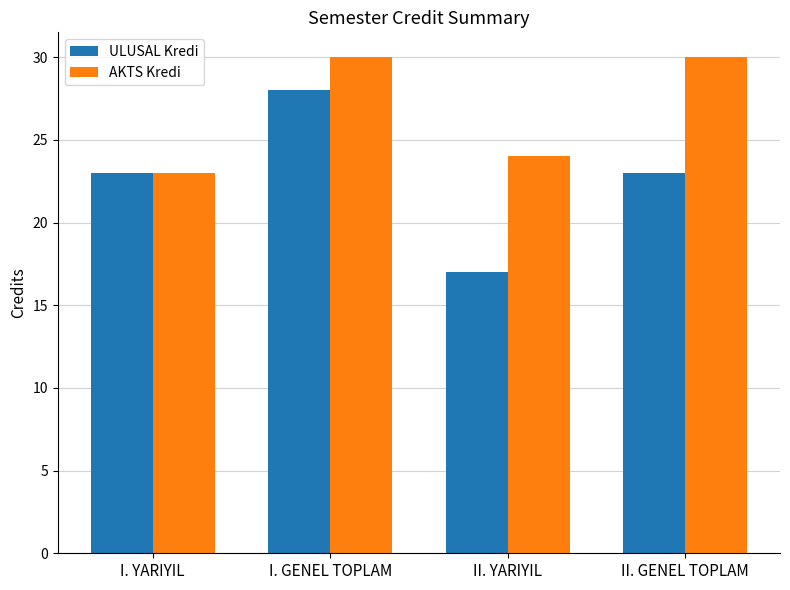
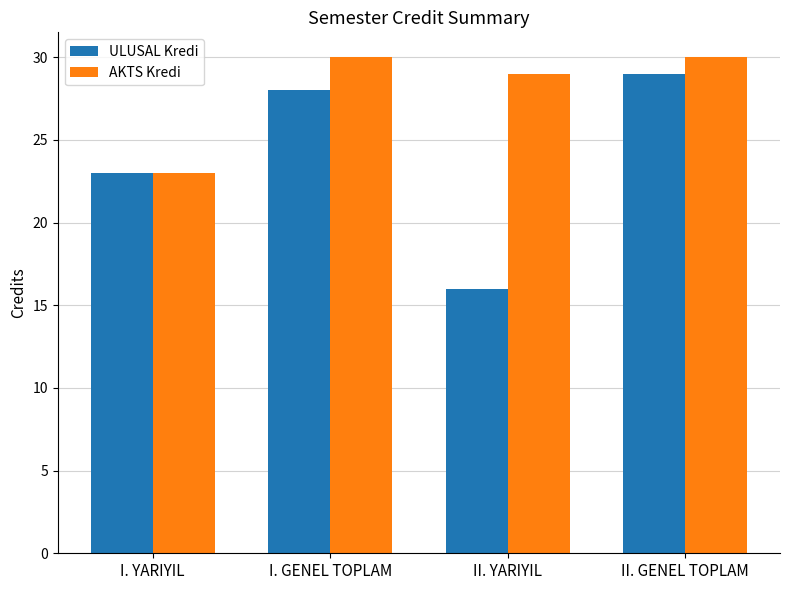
ULUSAL Kredi, II. YARIYIL: 17 -> 16
AKTS Kredi, II. YARIYIL: 24 -> 29
ULUSAL Kredi, II. GENEL TOPLAM: 23 -> 29
